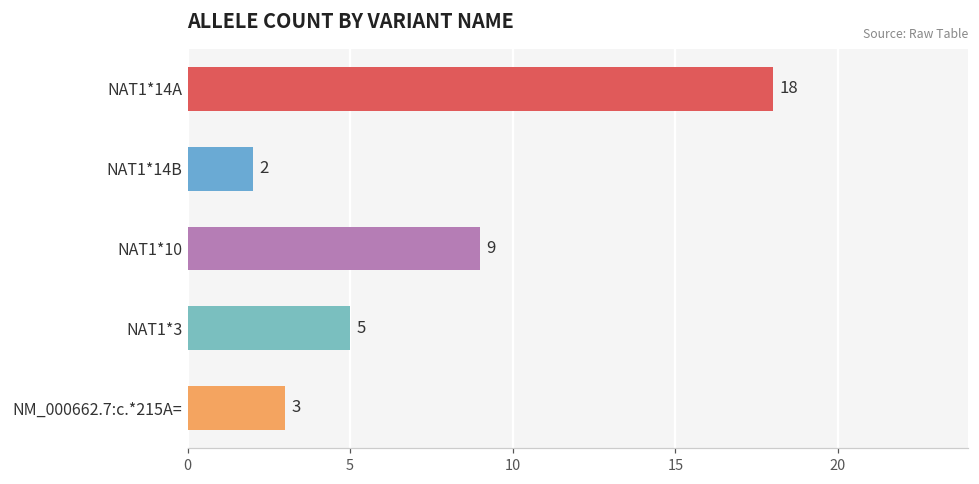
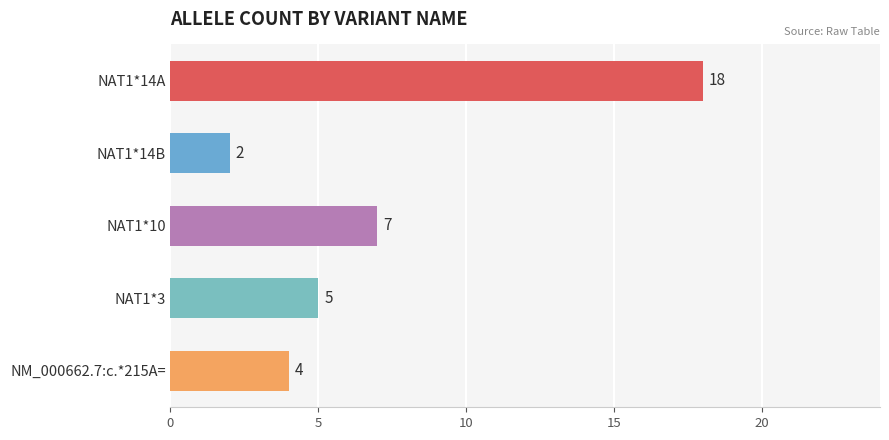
NAT1*10: 9 -> 7
NM_000662.7:c.*215A=: 3 -> 4
